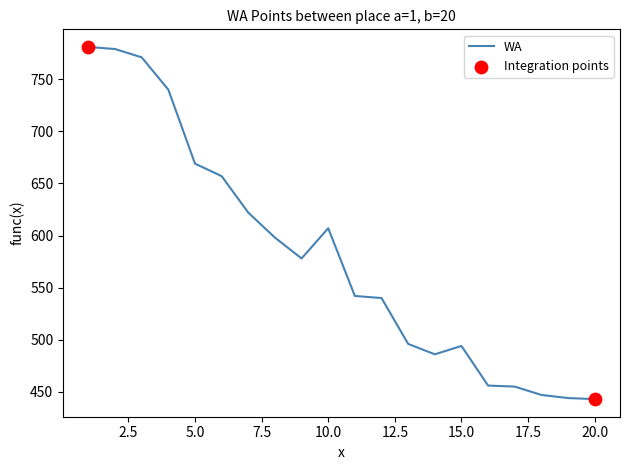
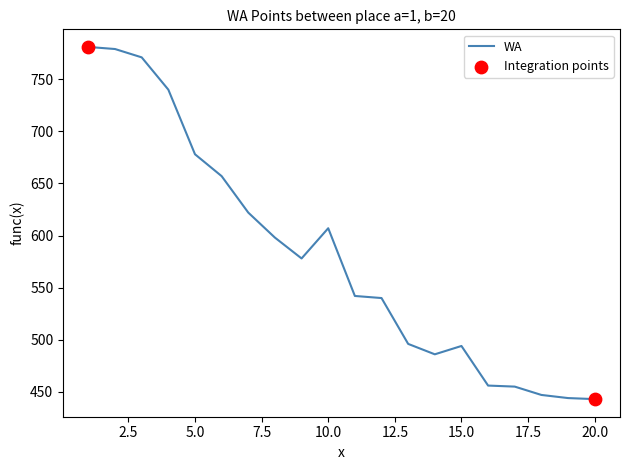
WA, 5.0: 669 -> 678
